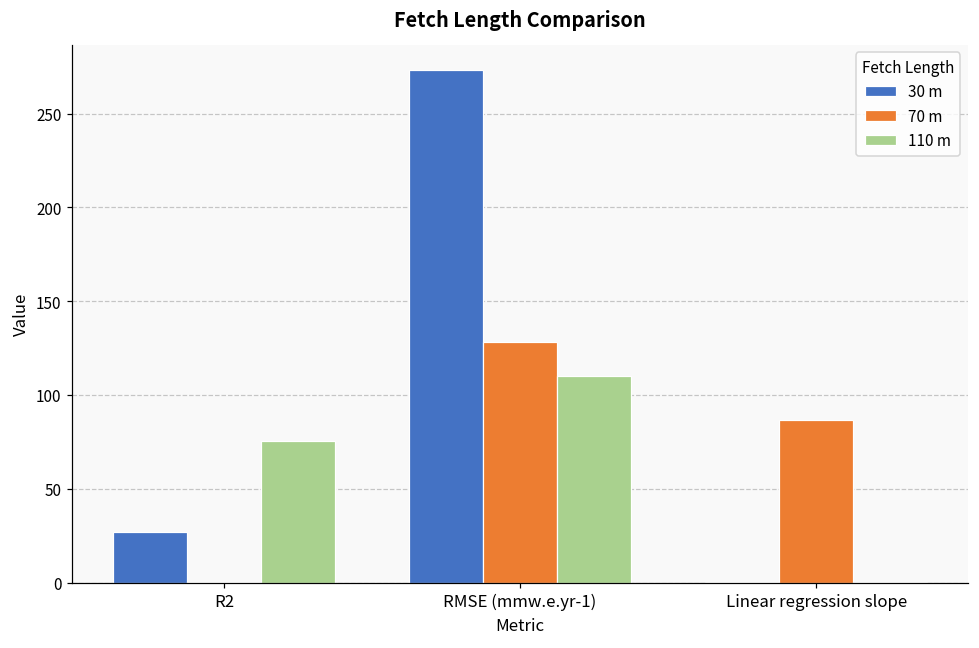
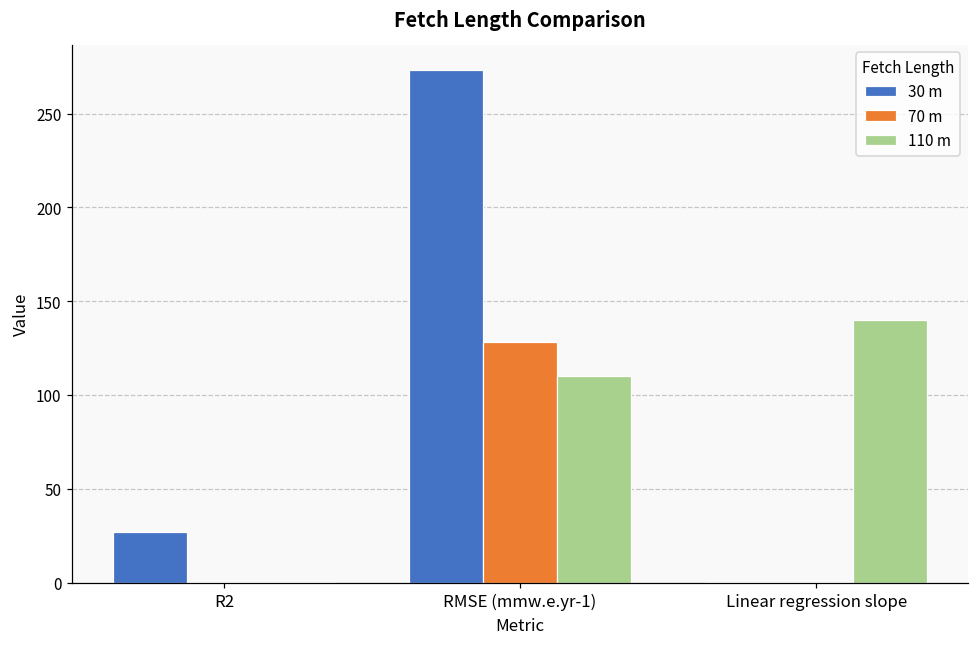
110 m, R2: 76 -> 0
70 m, Linear regression slope: 86 -> 0
110 m, Linear regression slope: 0 -> 140
